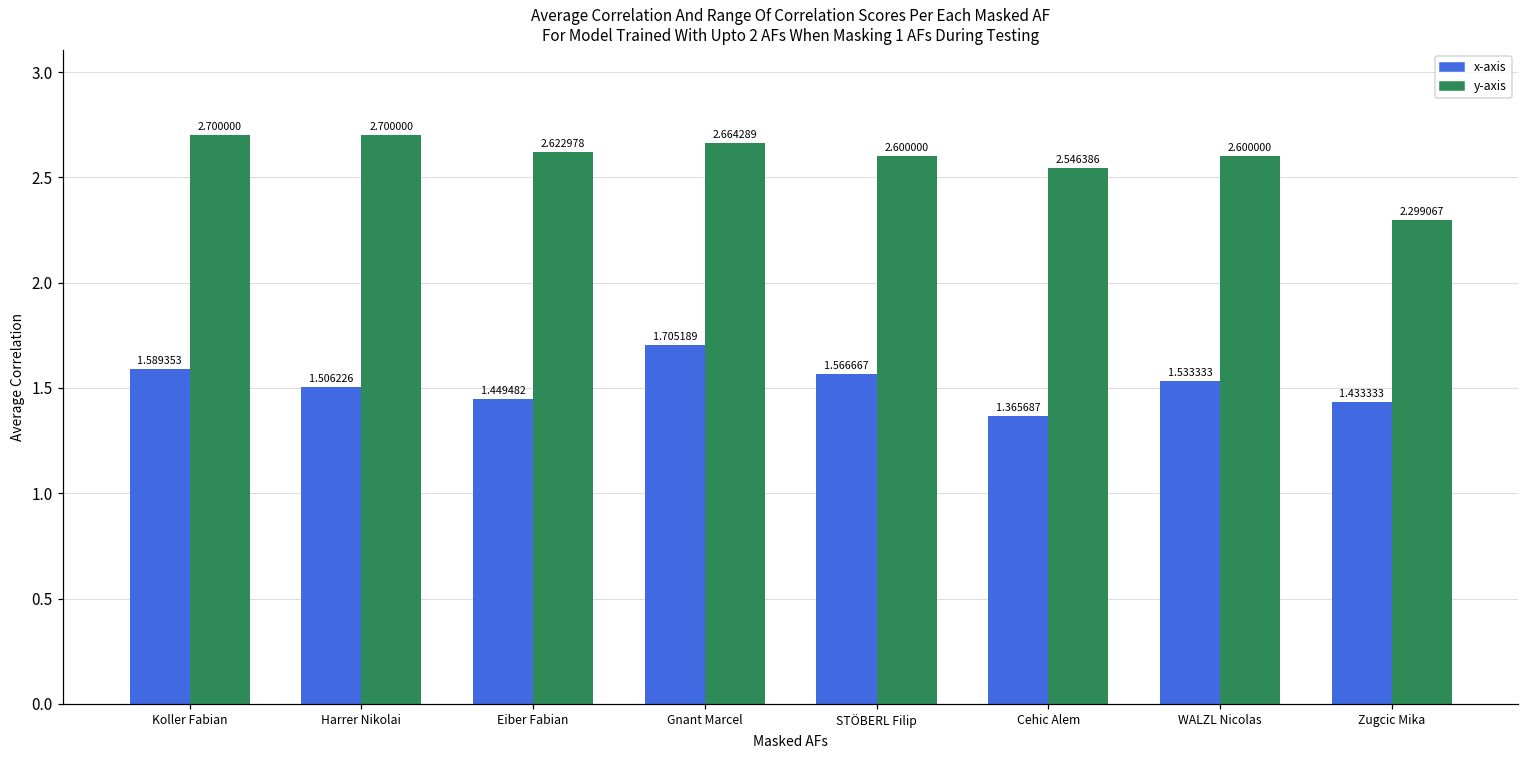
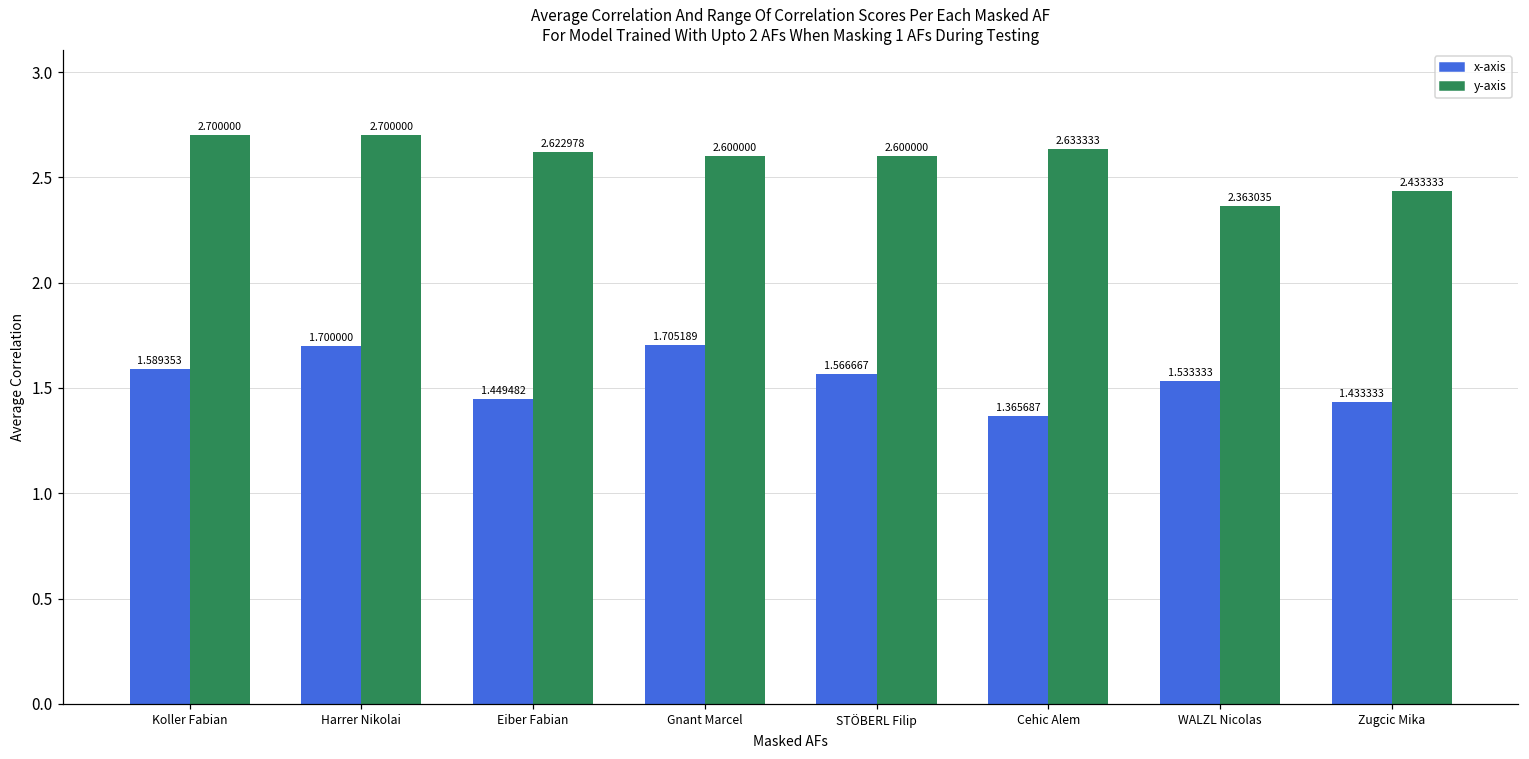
x-axis, Harrer Nikolai: 1.506226 -> 1.700000
y-axis, Gnant Marcel: 2.664289 -> 2.600000
y-axis, Cehic Alem: 2.546386 -> 2.633333
y-axis, WALZL Nicolas: 2.600000 -> 2.363035
y-axis, Zugcic Mika: 2.299067 -> 2.433333
